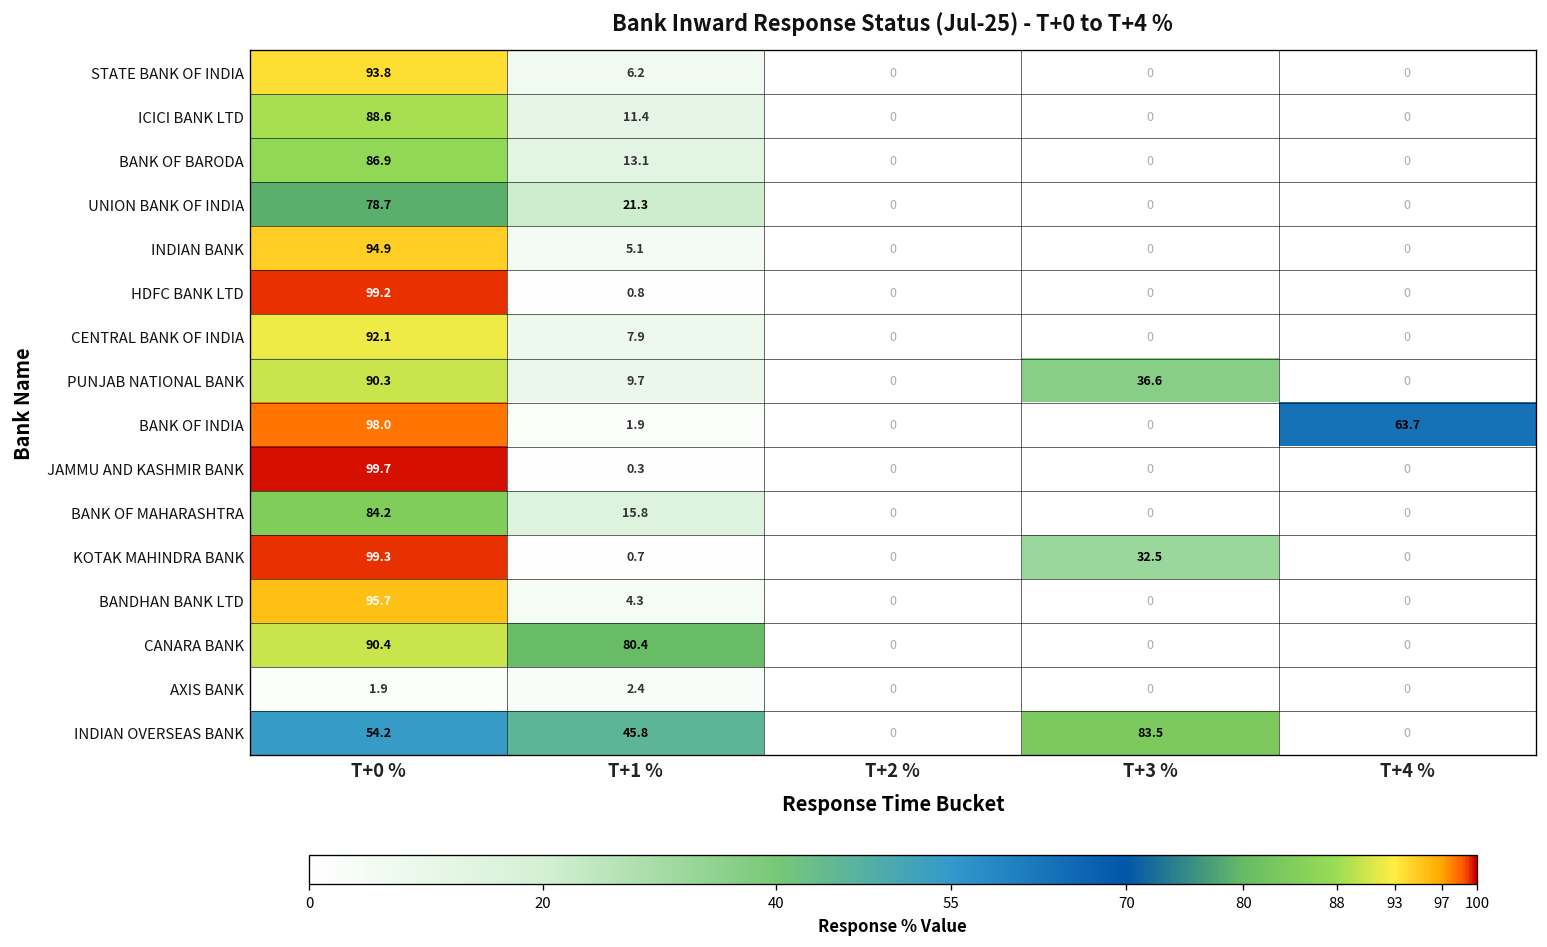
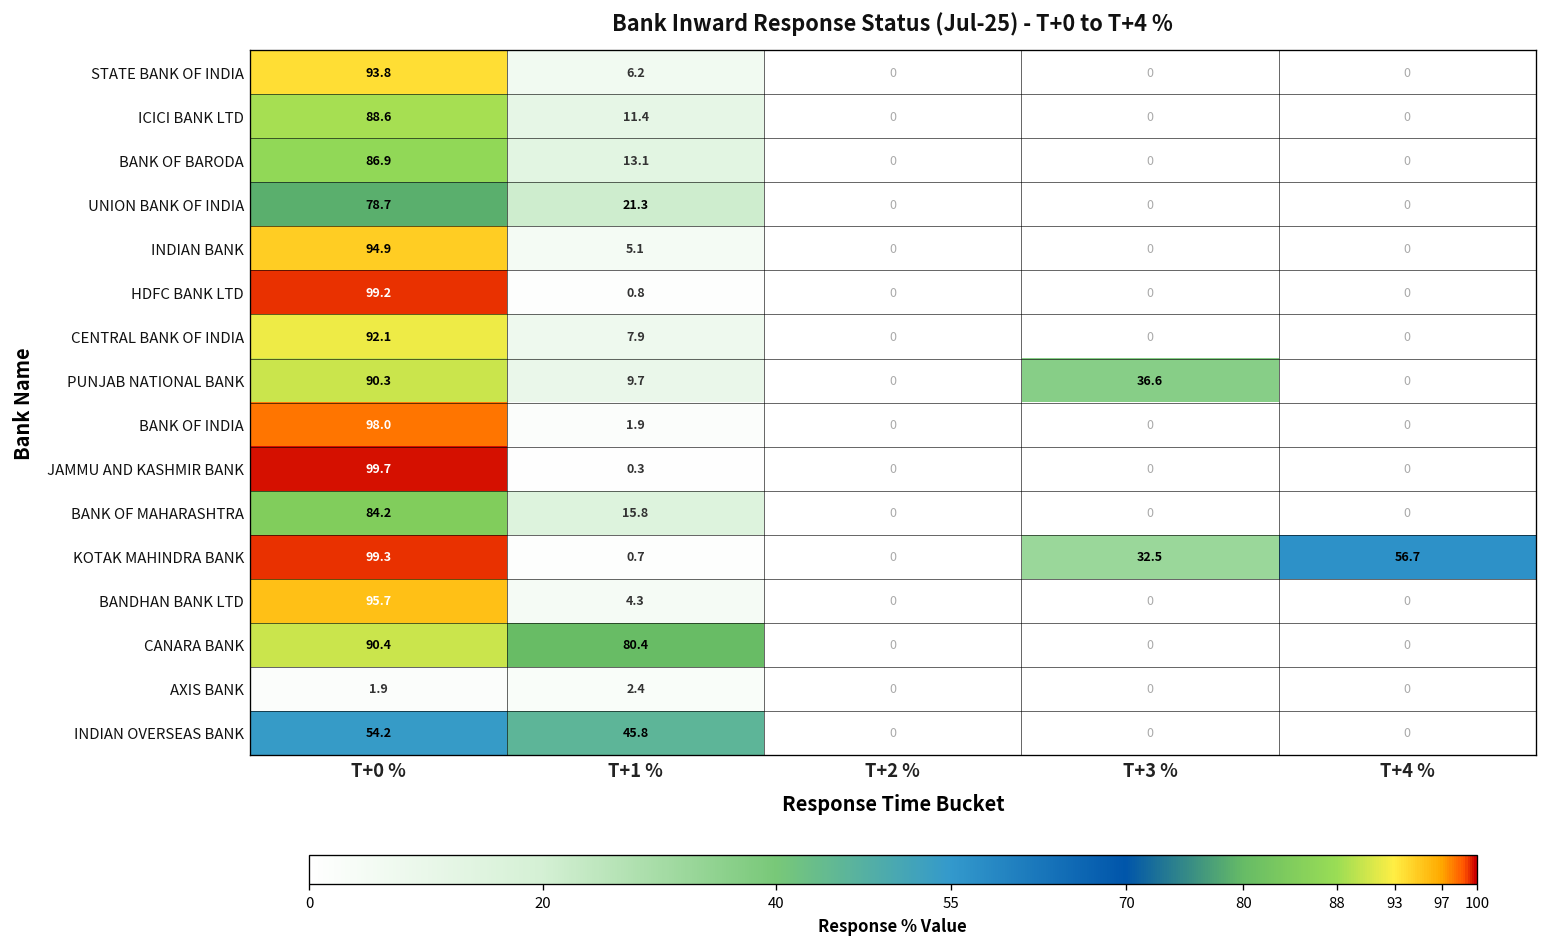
BANK OF INDIA, T+4 %: 63.7 -> 0
KOTAK MAHINDRA BANK, T+4 %: 0 -> 56.7
INDIAN OVERSEAS BANK, T+3 %: 83.5 -> 0
